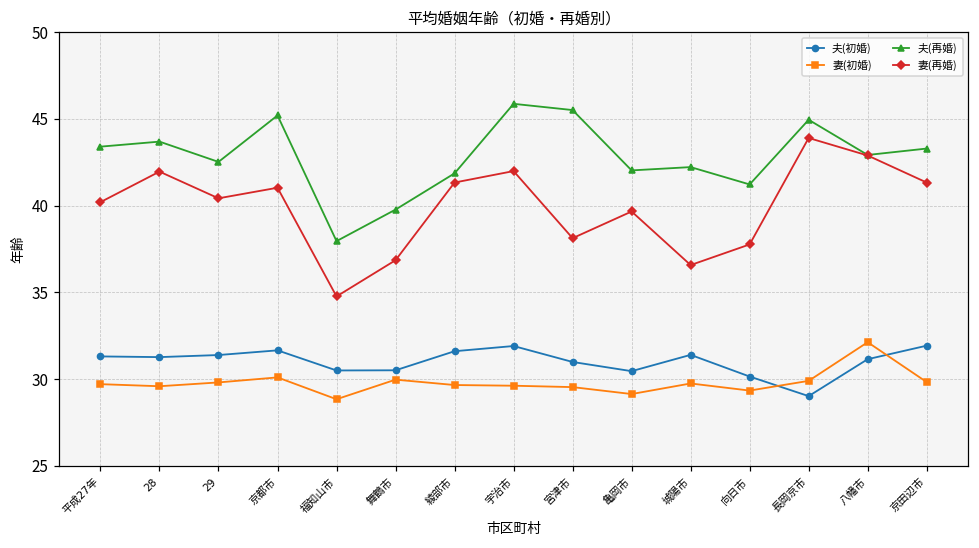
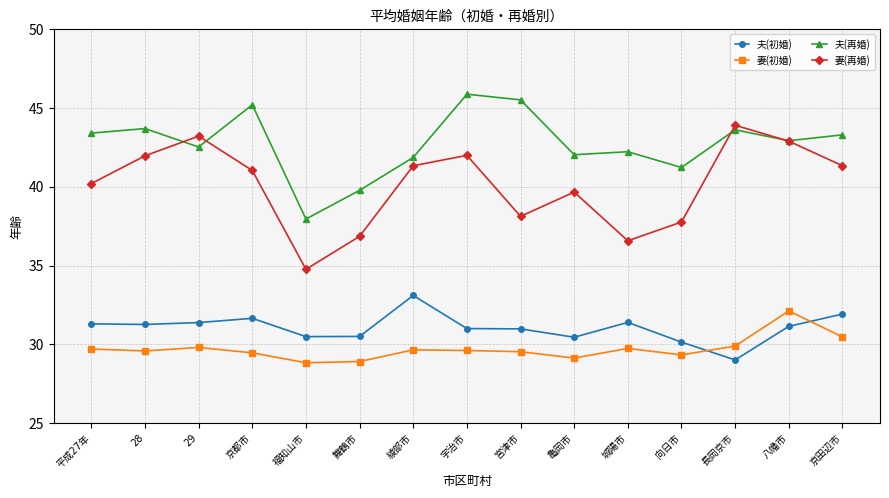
妻(再婚), 29: 40.4 -> 43.2
妻(初婚), 京都市: 30.1 -> 29.5
妻(初婚), 舞鶴市: 30.0 -> 28.9
夫(初婚), 綾部市: 31.6 -> 33.1
夫(初婚), 宇治市: 31.9 -> 31.0
夫(再婚), 長岡京市: 45.0 -> 43.6
妻(初婚), 京田辺市: 29.8 -> 30.5
